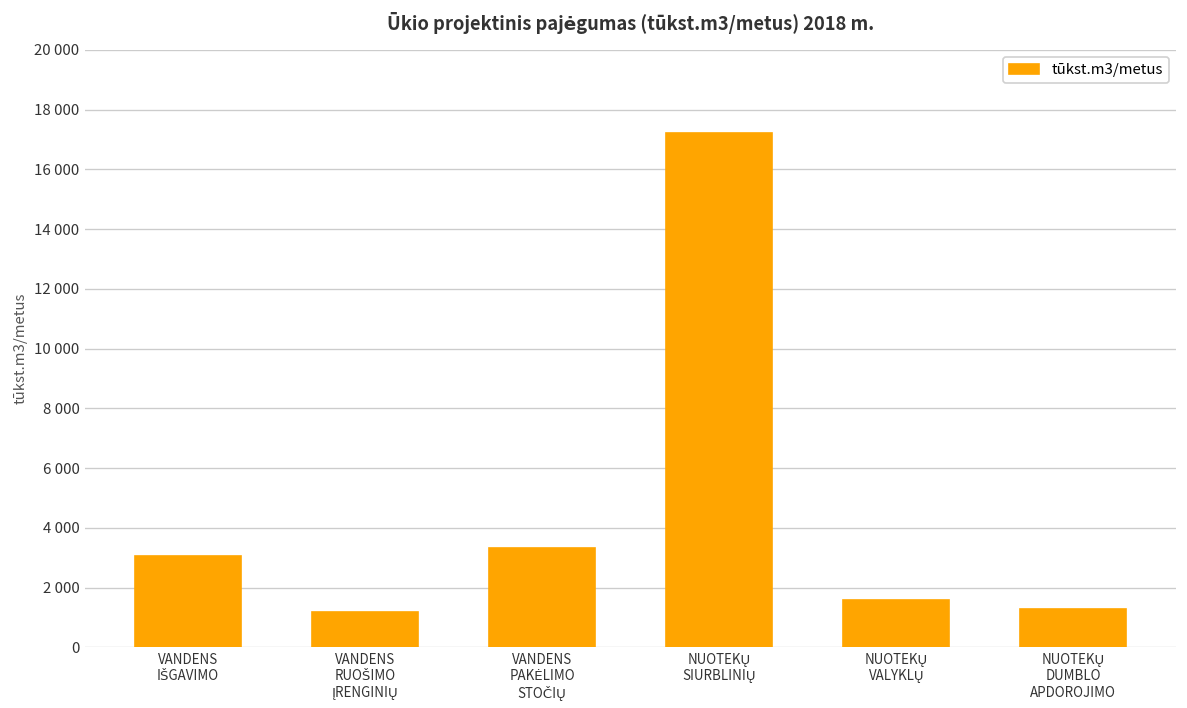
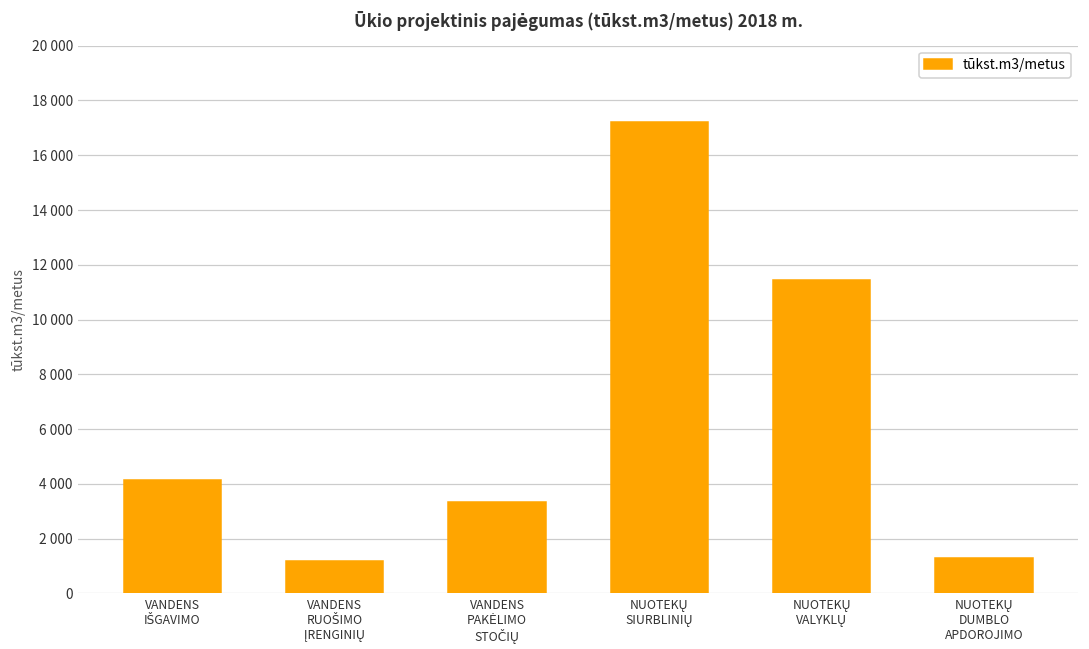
VANDENS IŠGAVIMO: 3100 -> 4200
NUOTEKŲ VALYKLŲ: 1600 -> 11500
